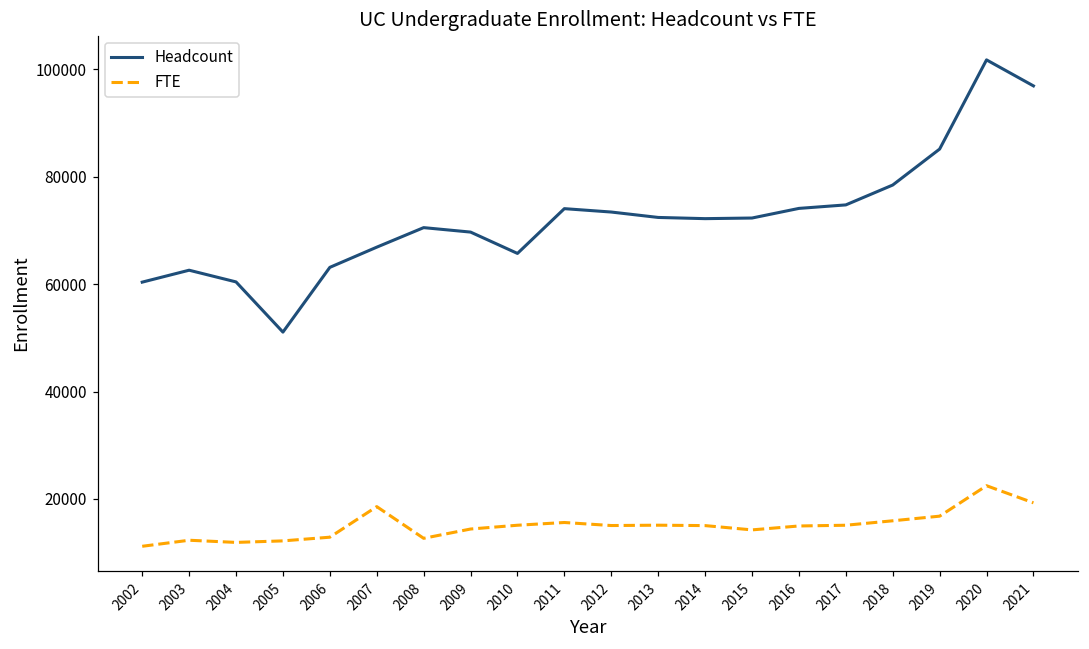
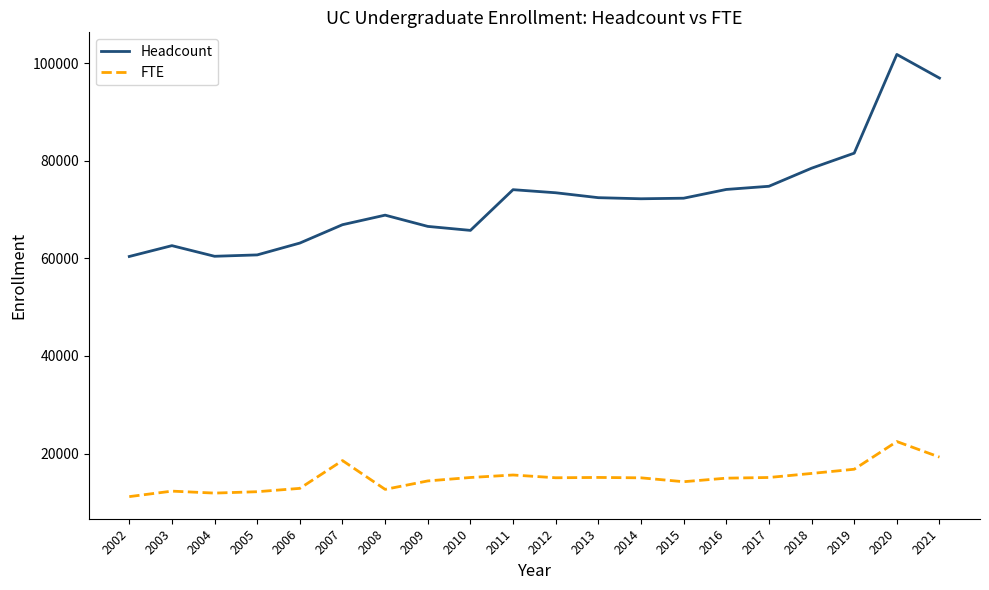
Headcount, 2005: 51000 -> 61000
Headcount, 2008: 71000 -> 69000
Headcount, 2009: 70000 -> 67000
Headcount, 2019: 85000 -> 82000
